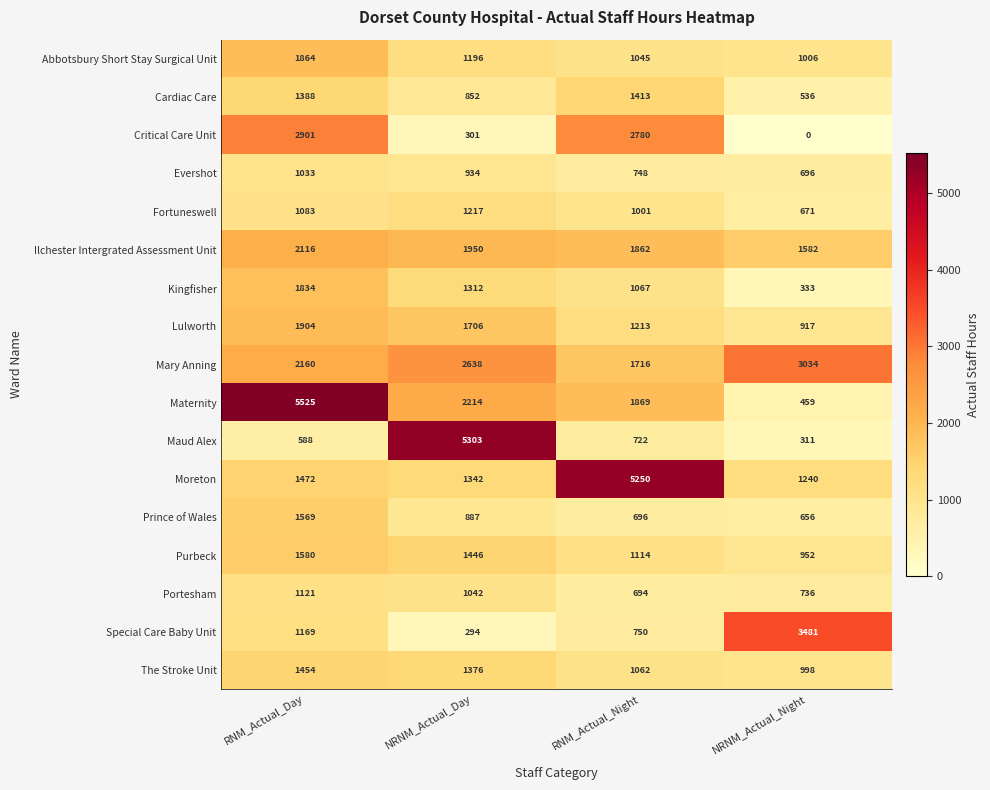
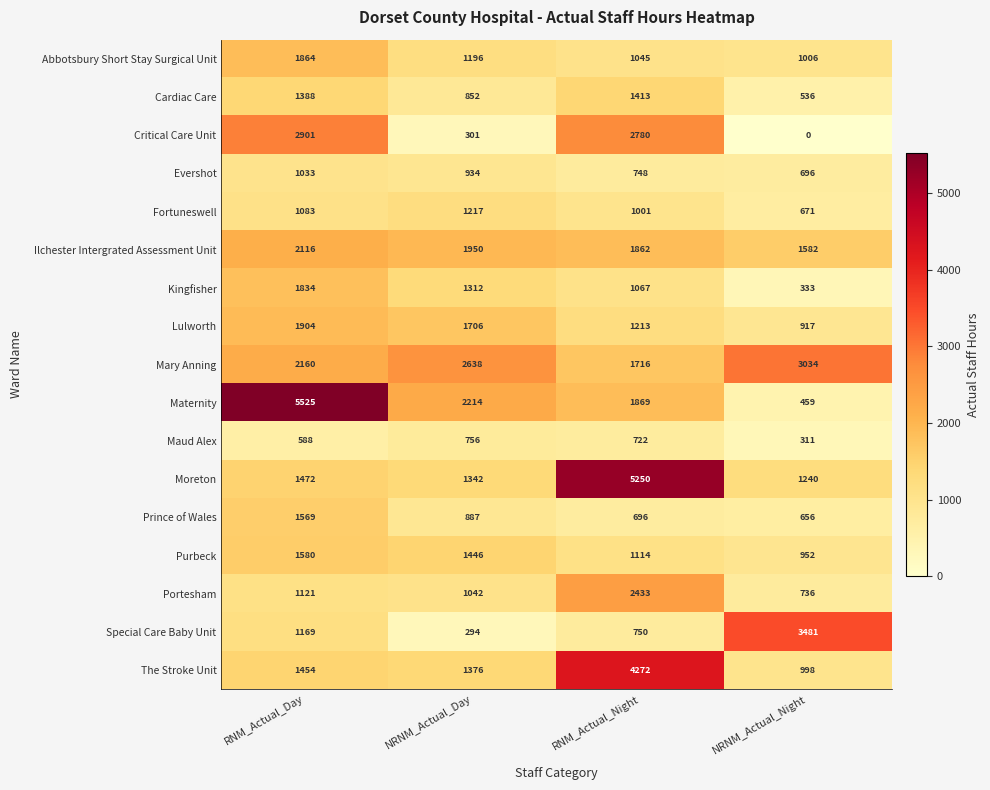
Maud Alex, NRNM_Actual_Day: 5303 -> 756
Portesham, RNM_Actual_Night: 694 -> 2433
The Stroke Unit, RNM_Actual_Night: 1062 -> 4272
